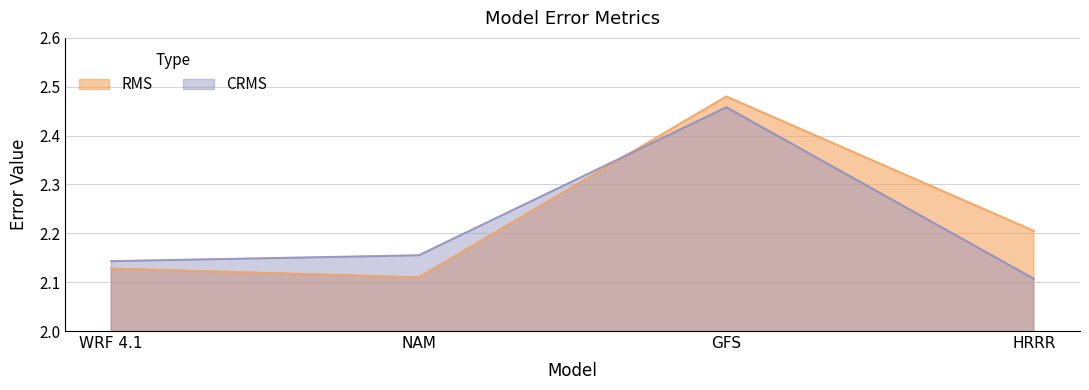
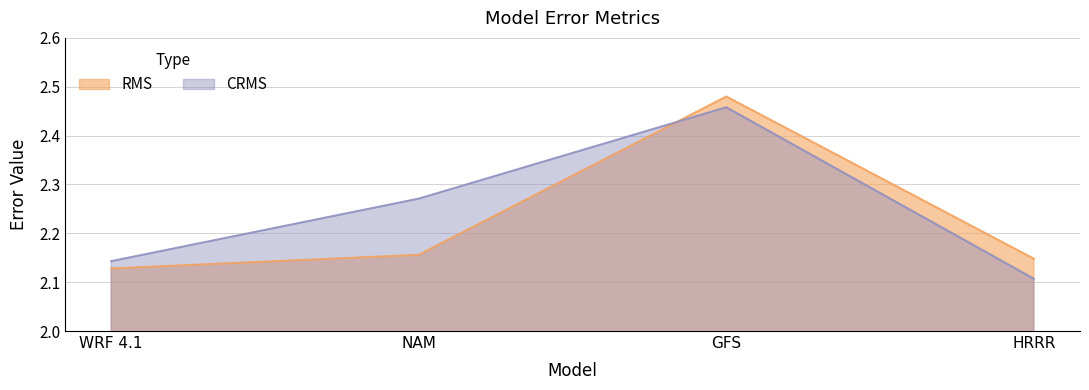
RMS, NAM: 2.11 -> 2.16
CRMS, NAM: 2.16 -> 2.27
RMS, HRRR: 2.21 -> 2.15
